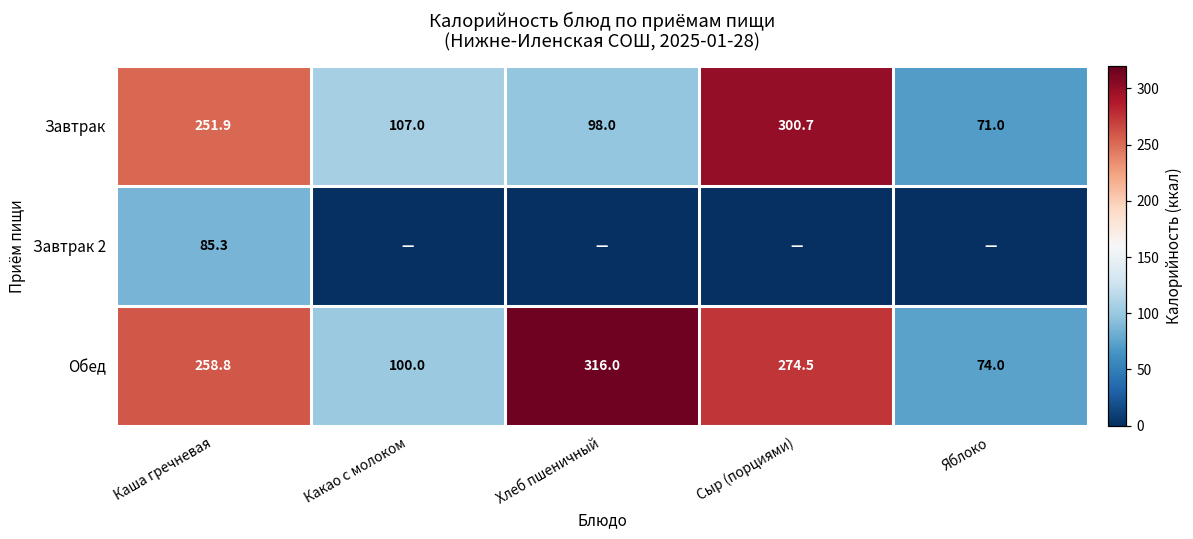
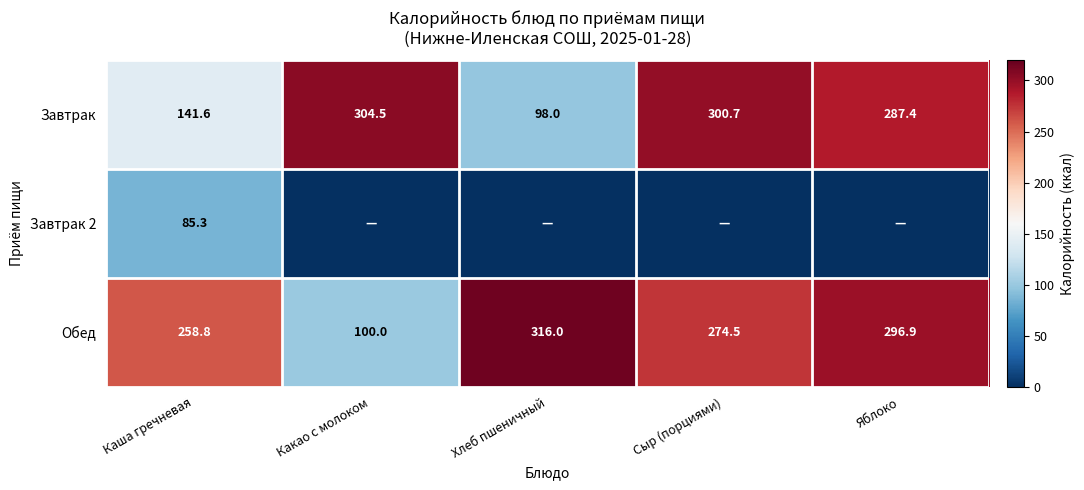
Завтрак, Каша гречневая: 251.9 -> 141.6
Завтрак, Какао с молоком: 107.0 -> 304.5
Завтрак, Яблоко: 71.0 -> 287.4
Обед, Яблоко: 74.0 -> 296.9
